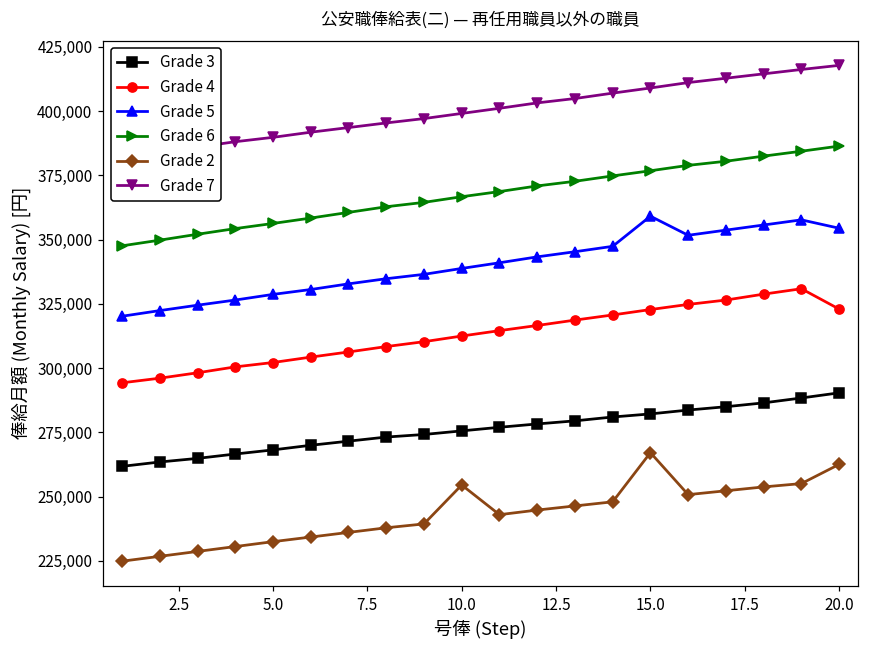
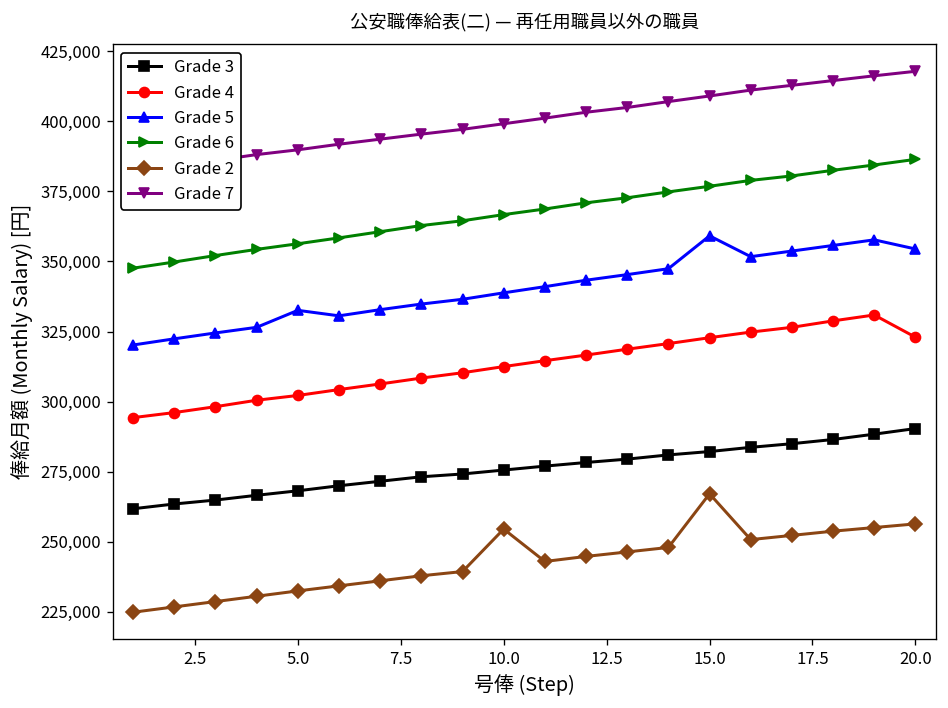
Grade 5, 5.0: 329,000 -> 333,000
Grade 2, 20.0: 263,000 -> 256,000
